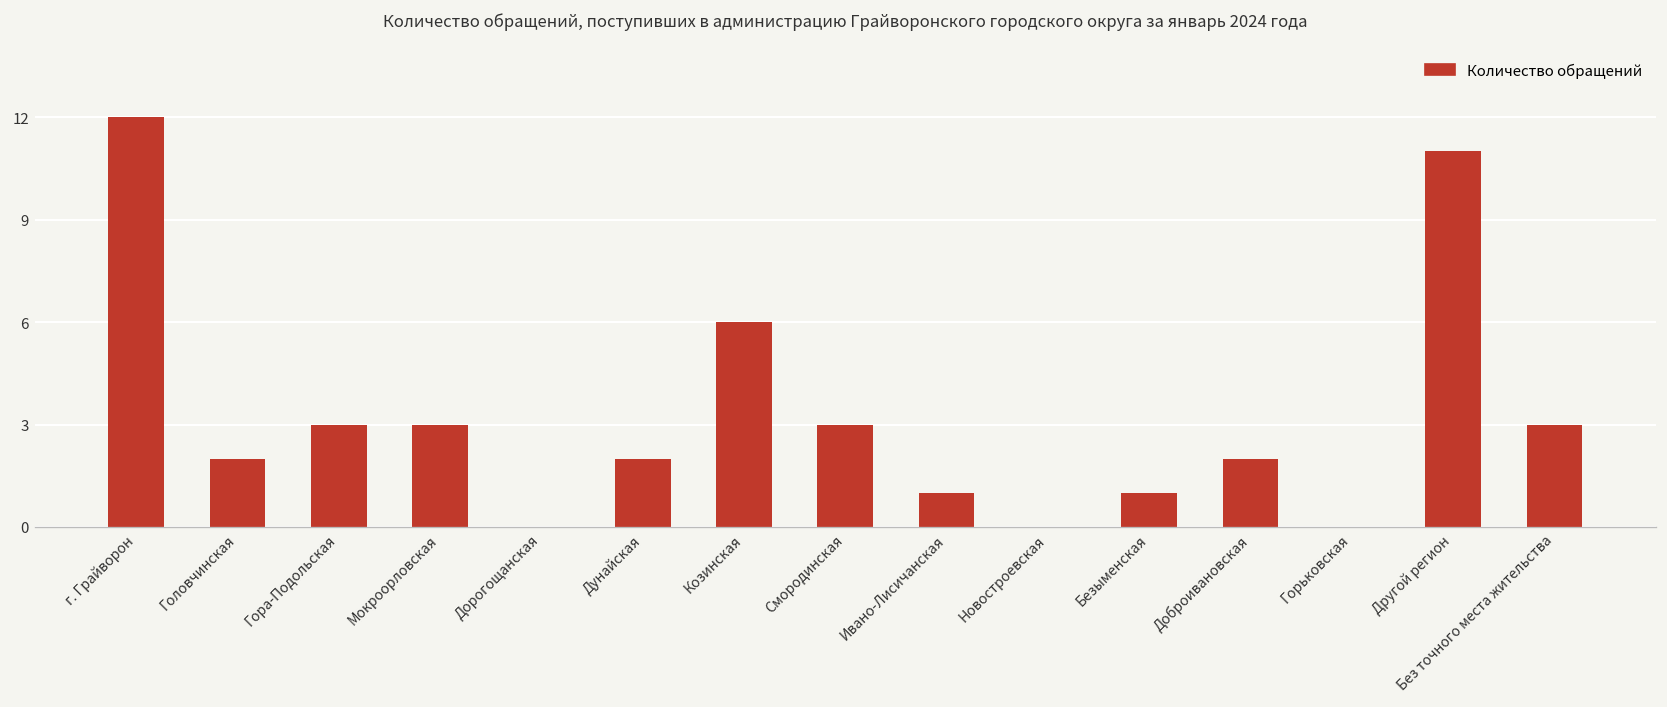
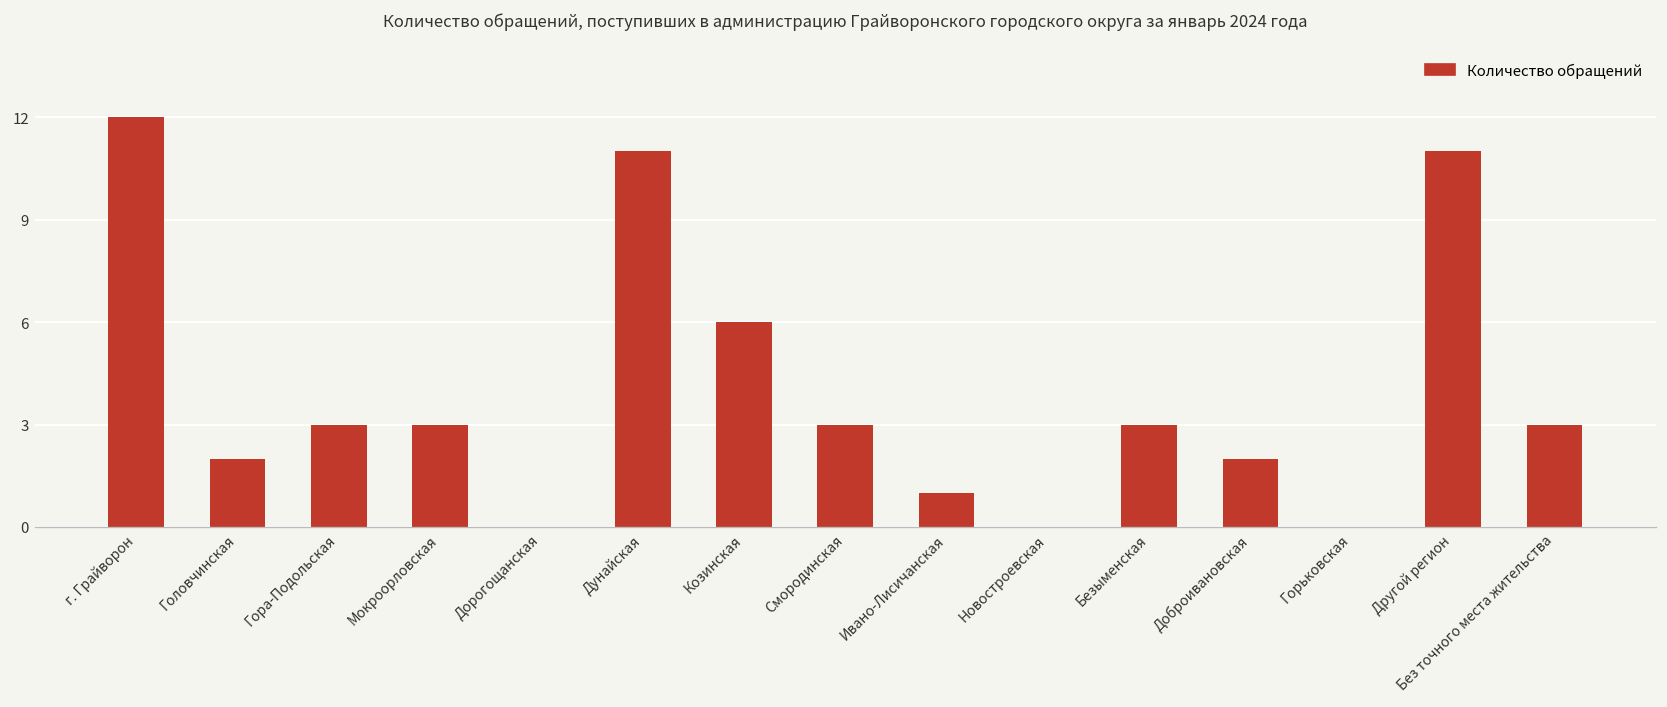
Дунайская: 2 -> 11
Безыменская: 1 -> 3
